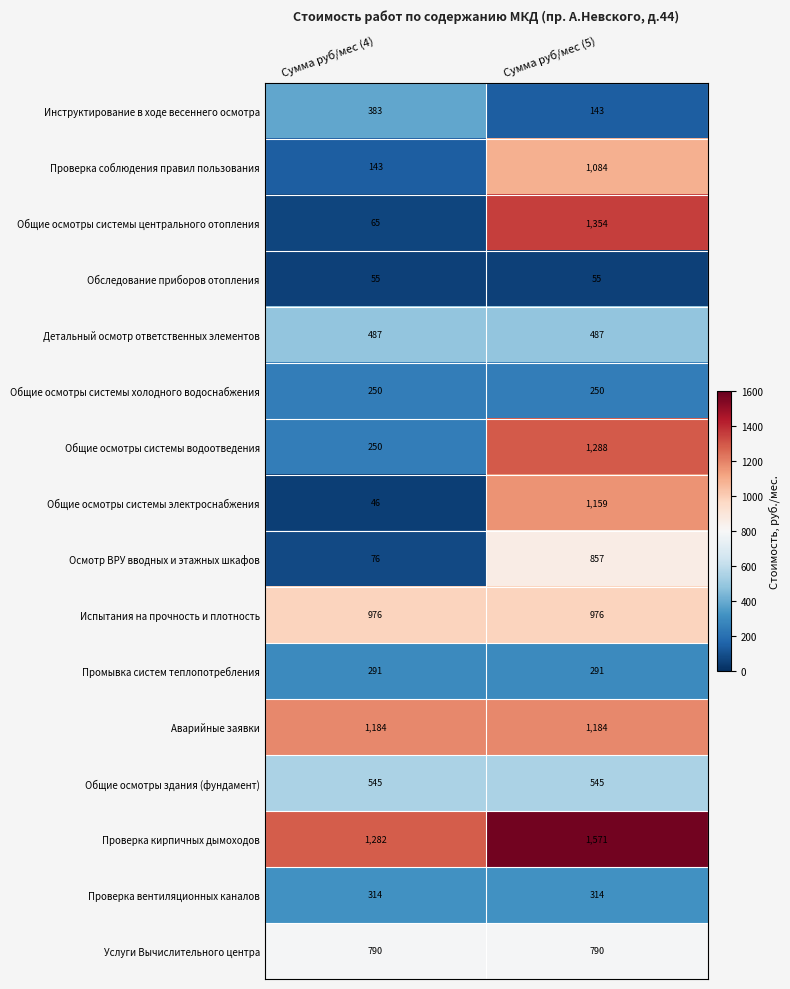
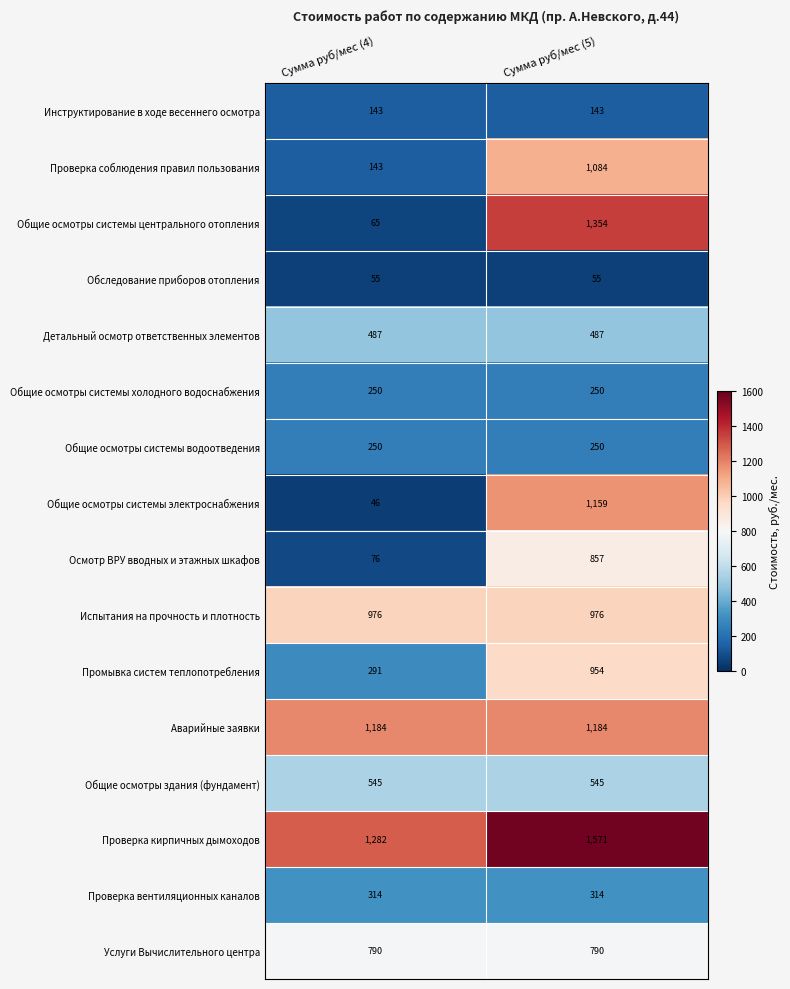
Инструктирование в ходе весеннего осмотра, Сумма руб/мес (4): 383 -> 143
Общие осмотры системы водоотведения, Сумма руб/мес (5): 1,288 -> 250
Промывка систем теплопотребления, Сумма руб/мес (5): 291 -> 954
